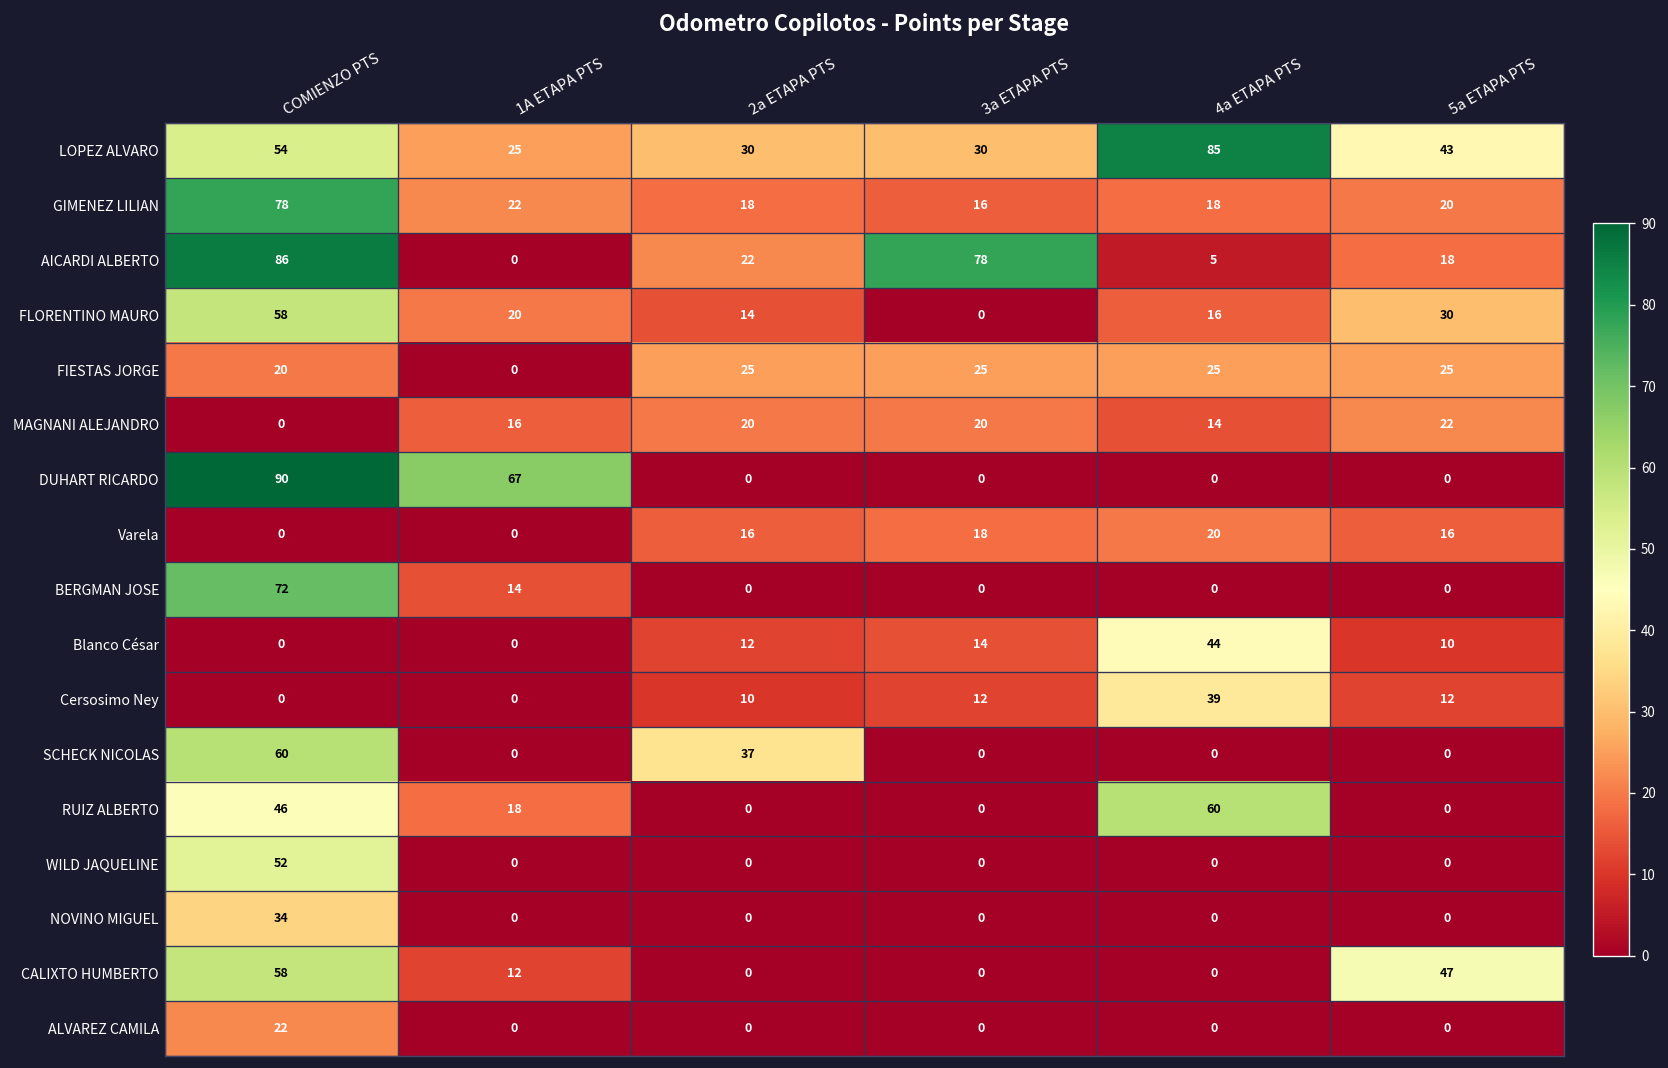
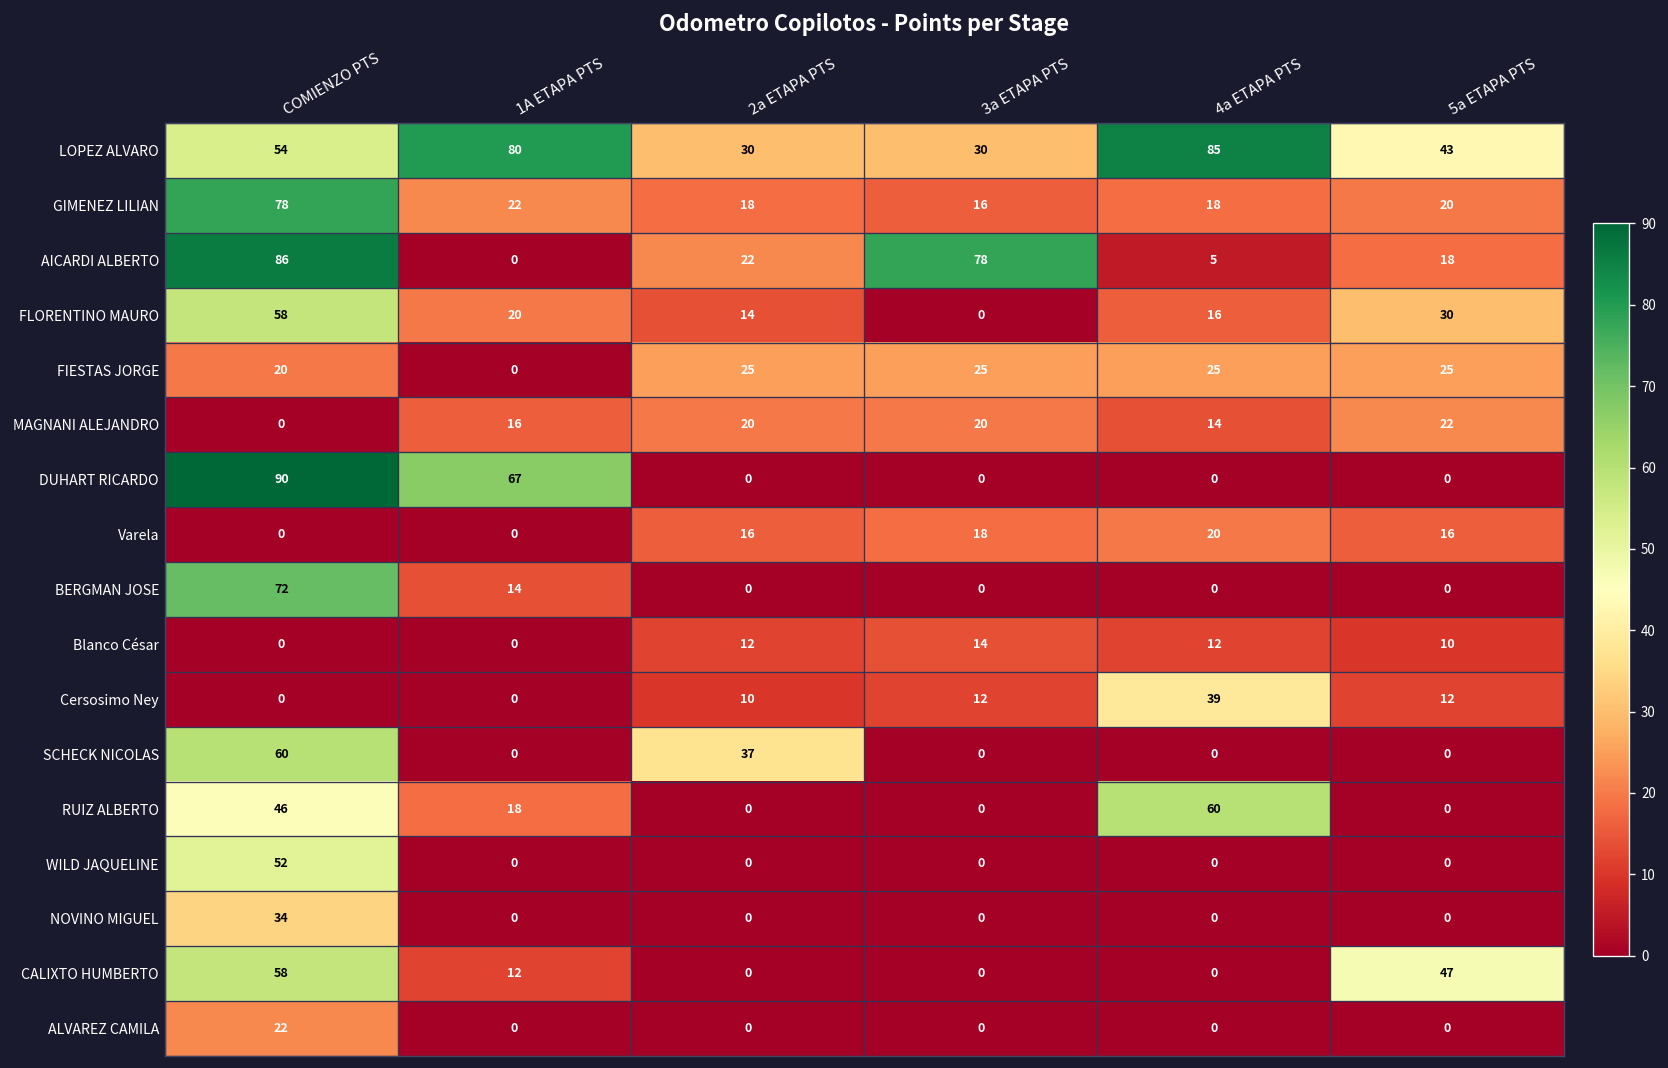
LOPEZ ALVARO, 1A ETAPA PTS: 25 -> 80
Blanco César, 4a ETAPA PTS: 44 -> 12
